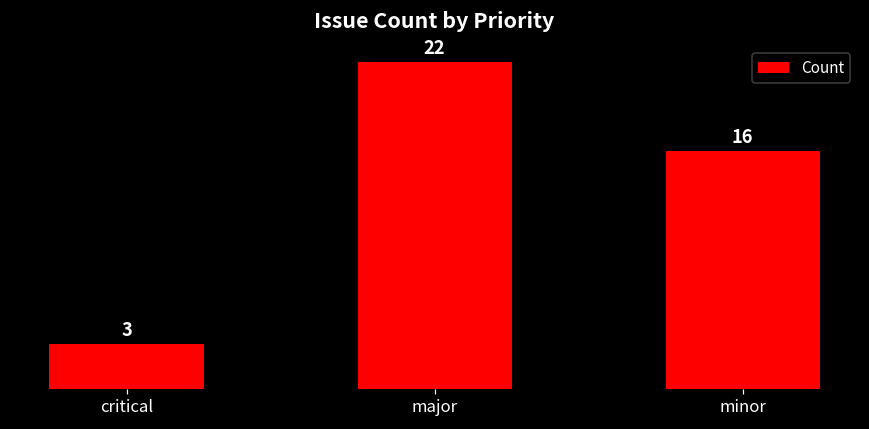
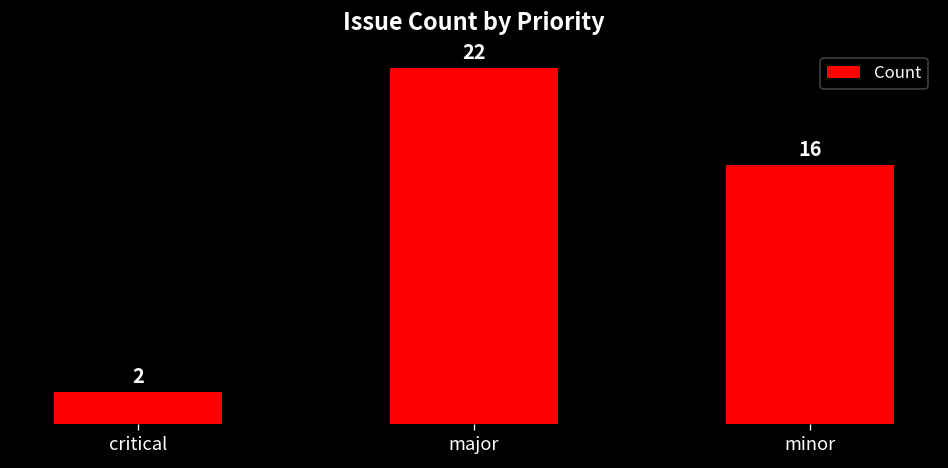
critical: 3 -> 2
